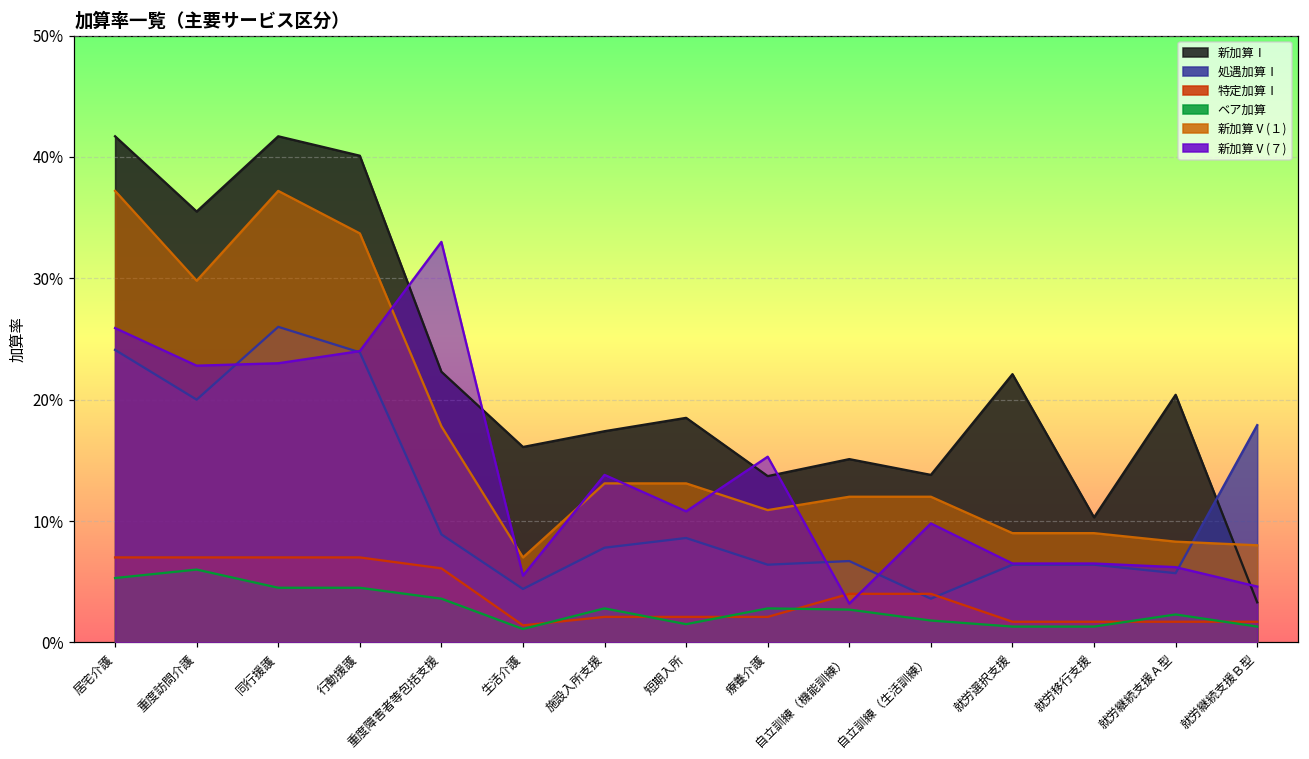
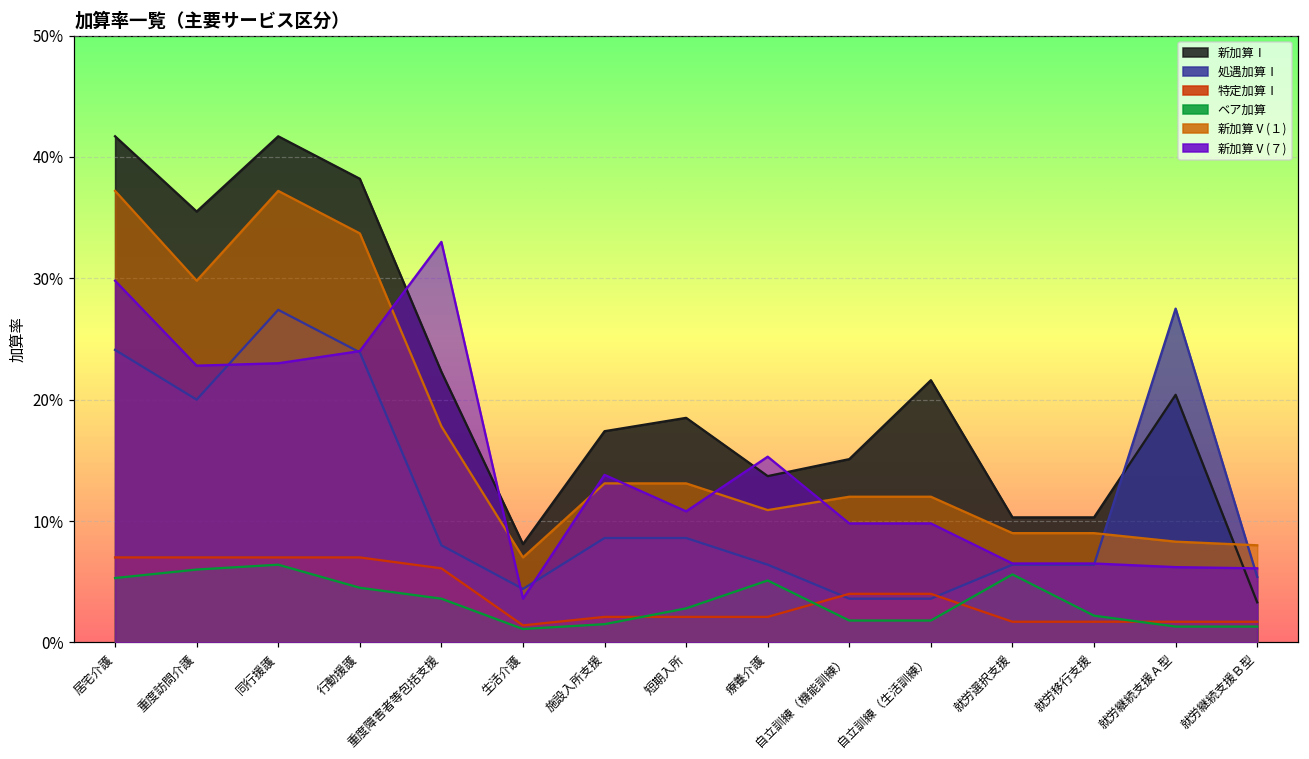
新加算Ⅴ(７), 居宅介護: 25.9% -> 29.8%
処遇加算Ⅰ, 同行援護: 26.0% -> 27.4%
ベア加算, 同行援護: 4.5% -> 6.4%
新加算Ⅰ, 行動援護: 40.1% -> 38.2%
処遇加算Ⅰ, 重度障害者等包括支援: 8.9% -> 8.0%
新加算Ⅰ, 生活介護: 16.1% -> 8.1%
新加算Ⅴ(７), 生活介護: 5.5% -> 3.6%
処遇加算Ⅰ, 施設入所支援: 7.8% -> 8.6%
ベア加算, 施設入所支援: 2.8% -> 1.5%
ベア加算, 短期入所: 1.5% -> 2.8%
ベア加算, 療養介護: 2.8% -> 5.1%
処遇加算Ⅰ, 自立訓練（機能訓練）: 6.7% -> 3.6%
ベア加算, 自立訓練（機能訓練）: 2.7% -> 1.8%
新加算Ⅴ(７), 自立訓練（機能訓練）: 3.2% -> 9.8%
新加算Ⅰ, 自立訓練（生活訓練）: 13.8% -> 21.6%
新加算Ⅰ, 就労選択支援: 22.1% -> 10.3%
ベア加算, 就労選択支援: 1.3% -> 5.6%
ベア加算, 就労移行支援: 1.3% -> 2.2%
処遇加算Ⅰ, 就労継続支援Ａ型: 5.7% -> 27.5%
ベア加算, 就労継続支援Ａ型: 2.3% -> 1.3%
処遇加算Ⅰ, 就労継続支援Ｂ型: 17.9% -> 5.4%
新加算Ⅴ(７), 就労継続支援Ｂ型: 4.6% -> 6.1%
